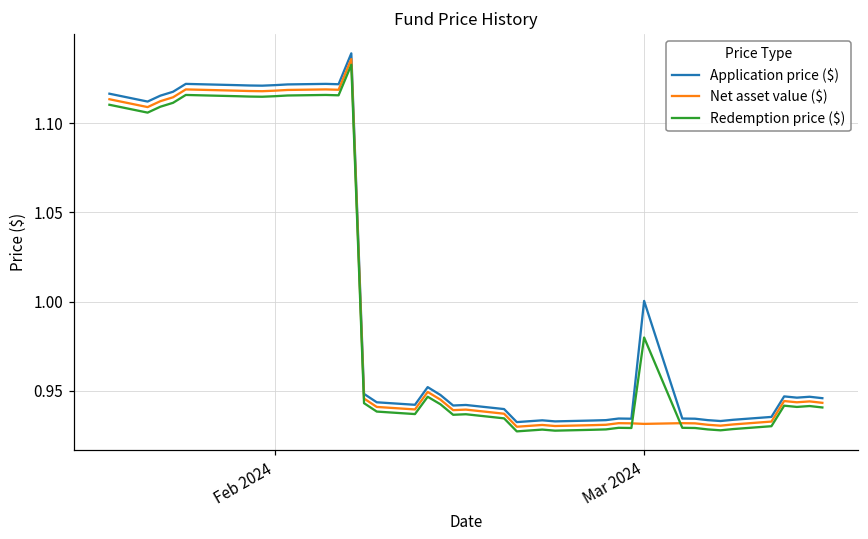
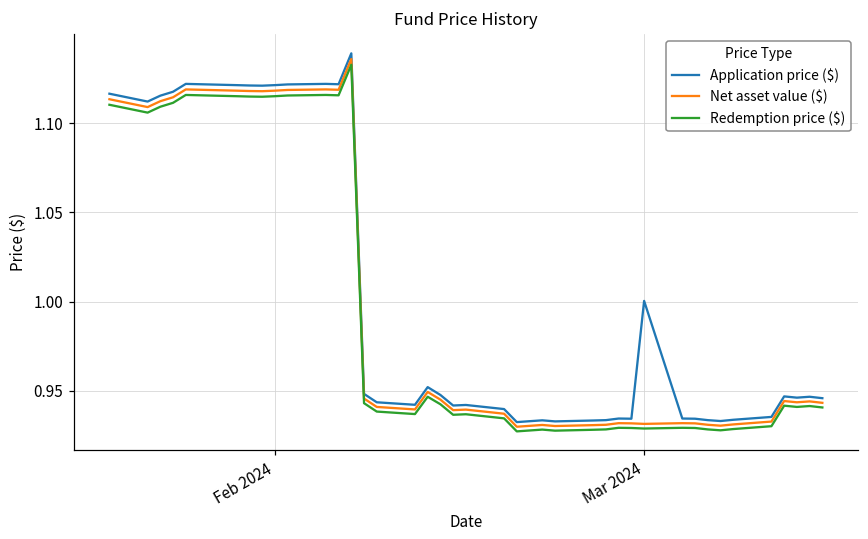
Redemption price ($), Mar 2024: 0.980 -> 0.929
